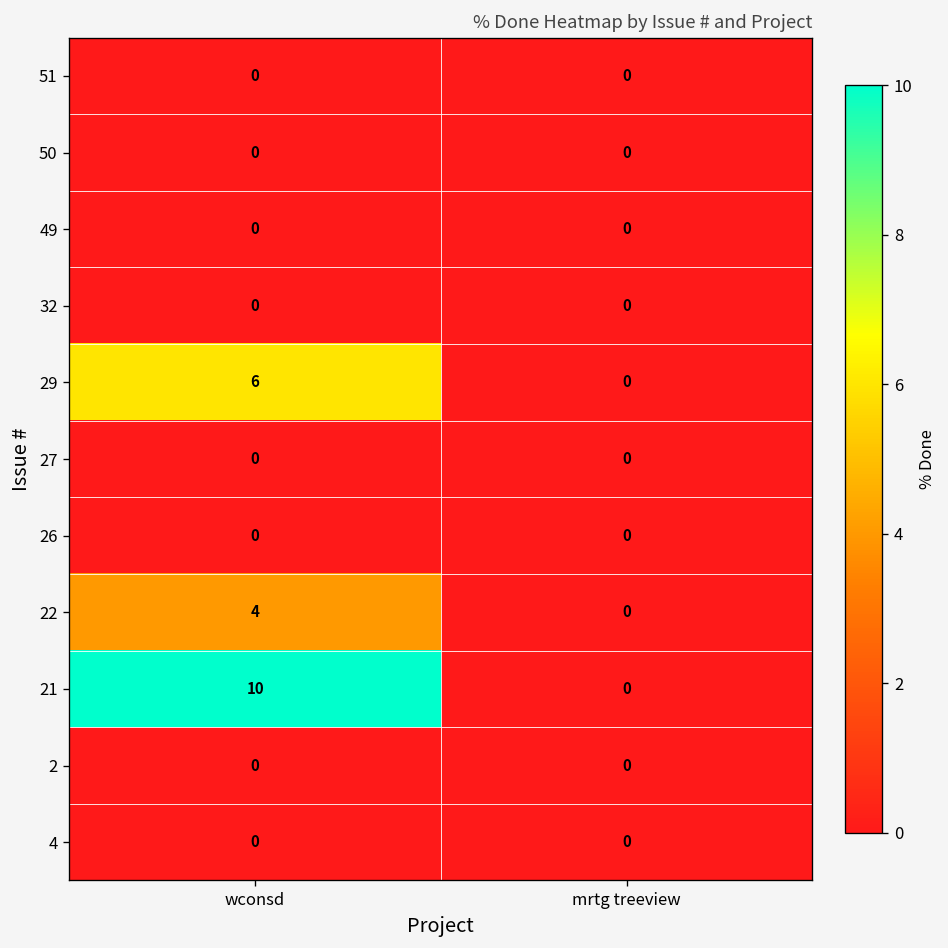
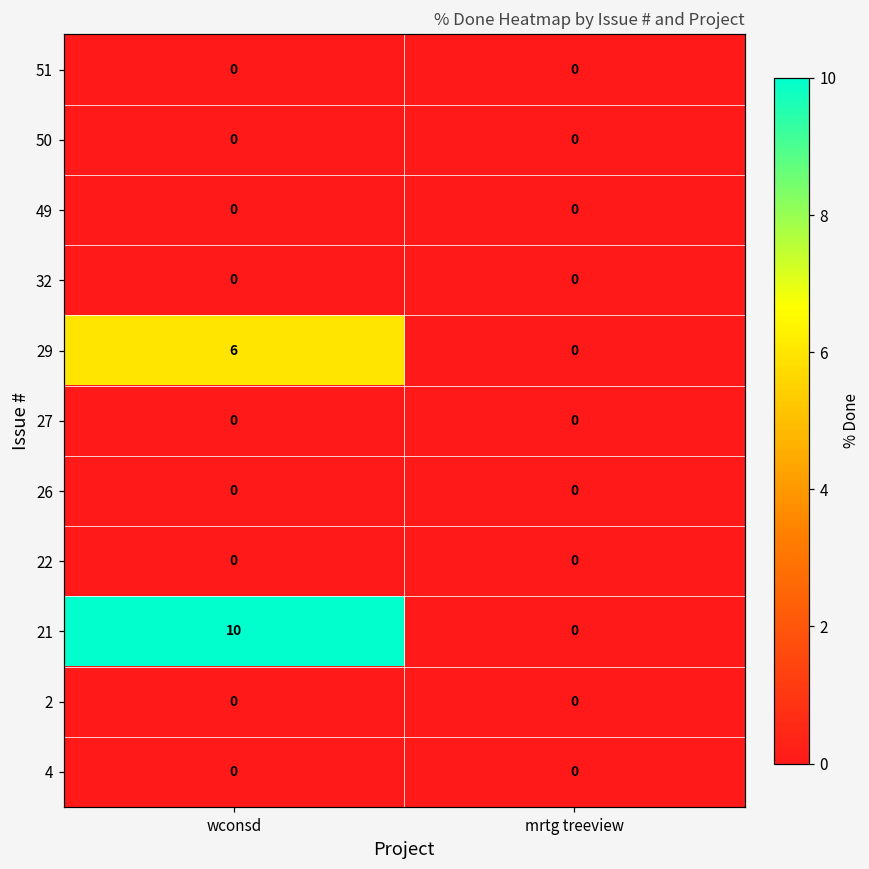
22, wconsd: 4 -> 0
